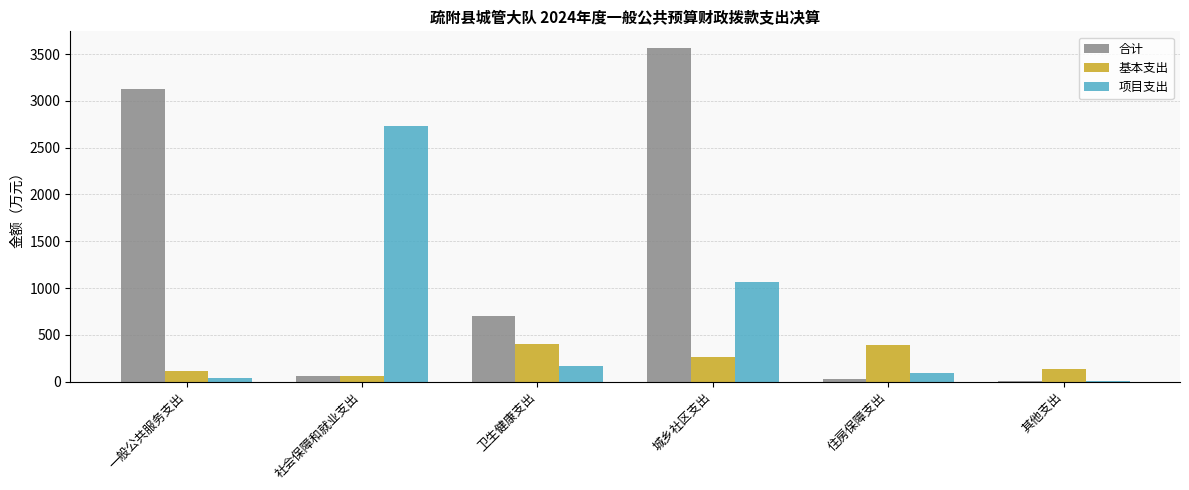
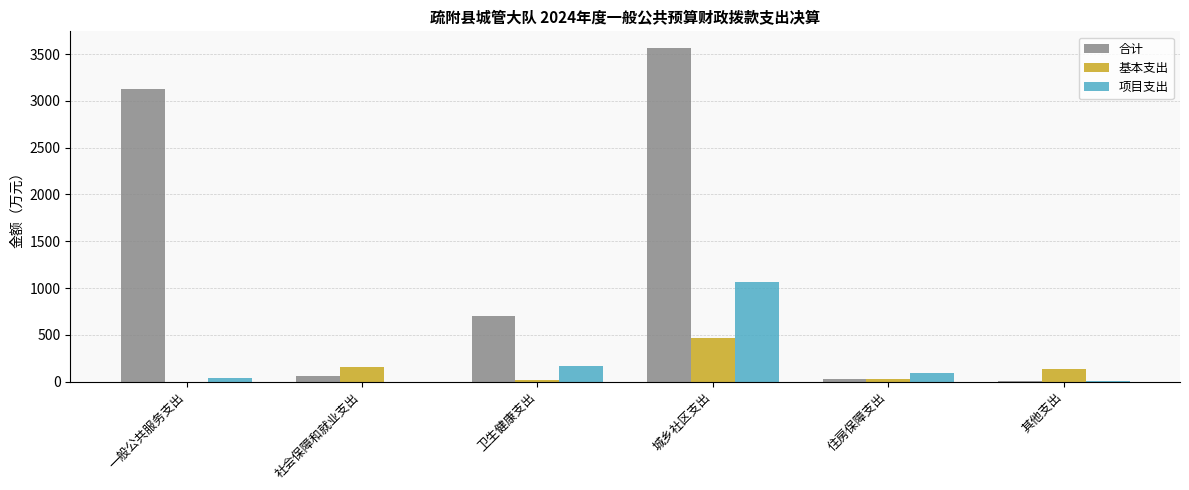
基本支出, 一般公共服务支出: 100 -> 0
基本支出, 社会保障和就业支出: 100 -> 200
项目支出, 社会保障和就业支出: 2700 -> 0
基本支出, 卫生健康支出: 400 -> 0
基本支出, 城乡社区支出: 300 -> 500
基本支出, 住房保障支出: 400 -> 0
